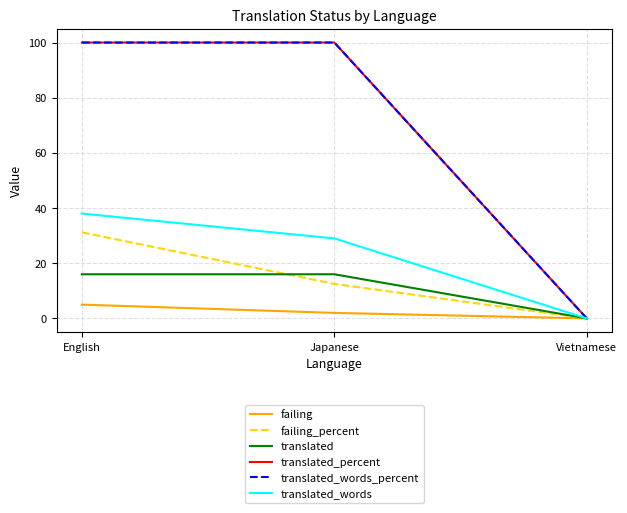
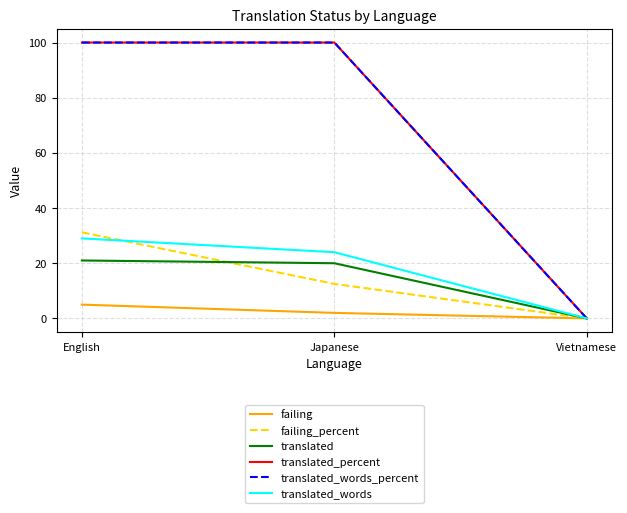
translated, English: 16 -> 21
translated_words, English: 38 -> 29
translated, Japanese: 16 -> 20
translated_words, Japanese: 29 -> 24
